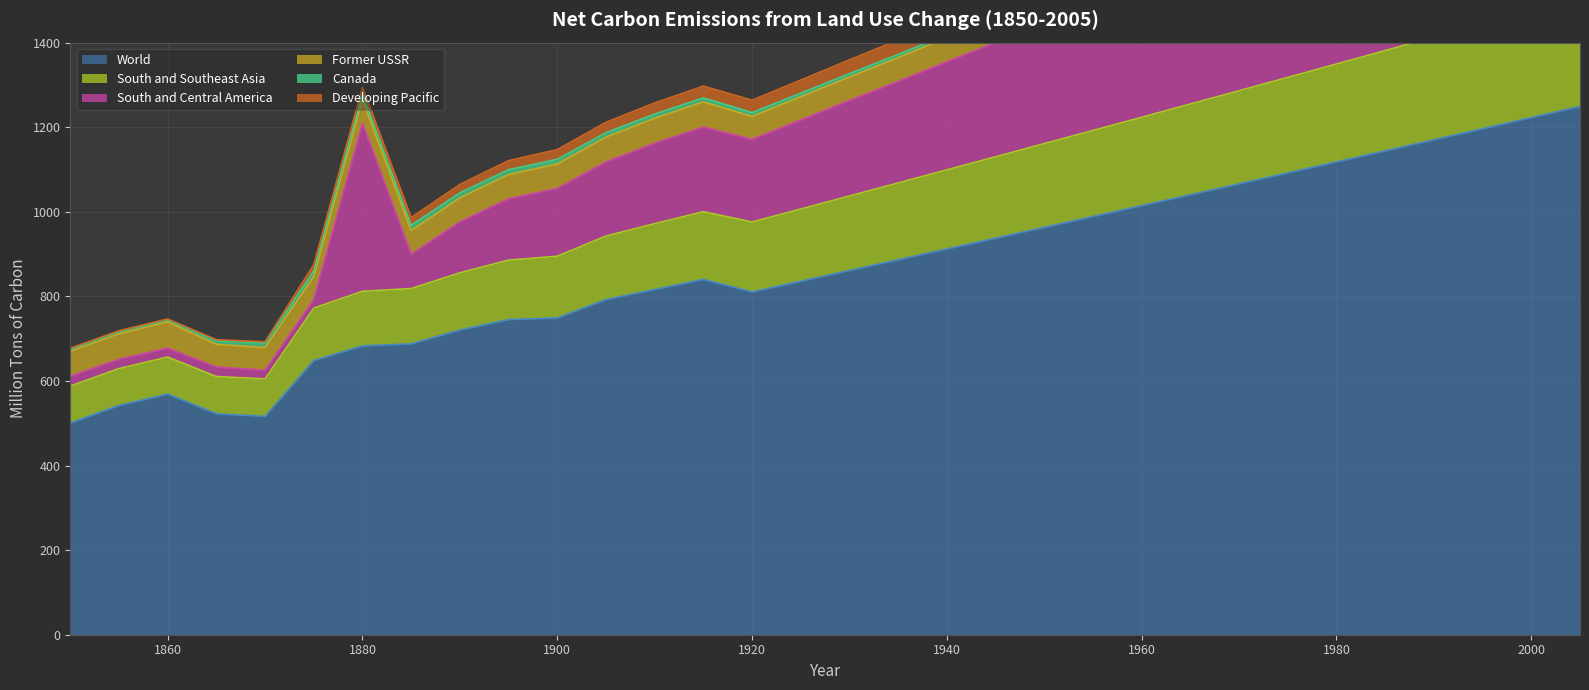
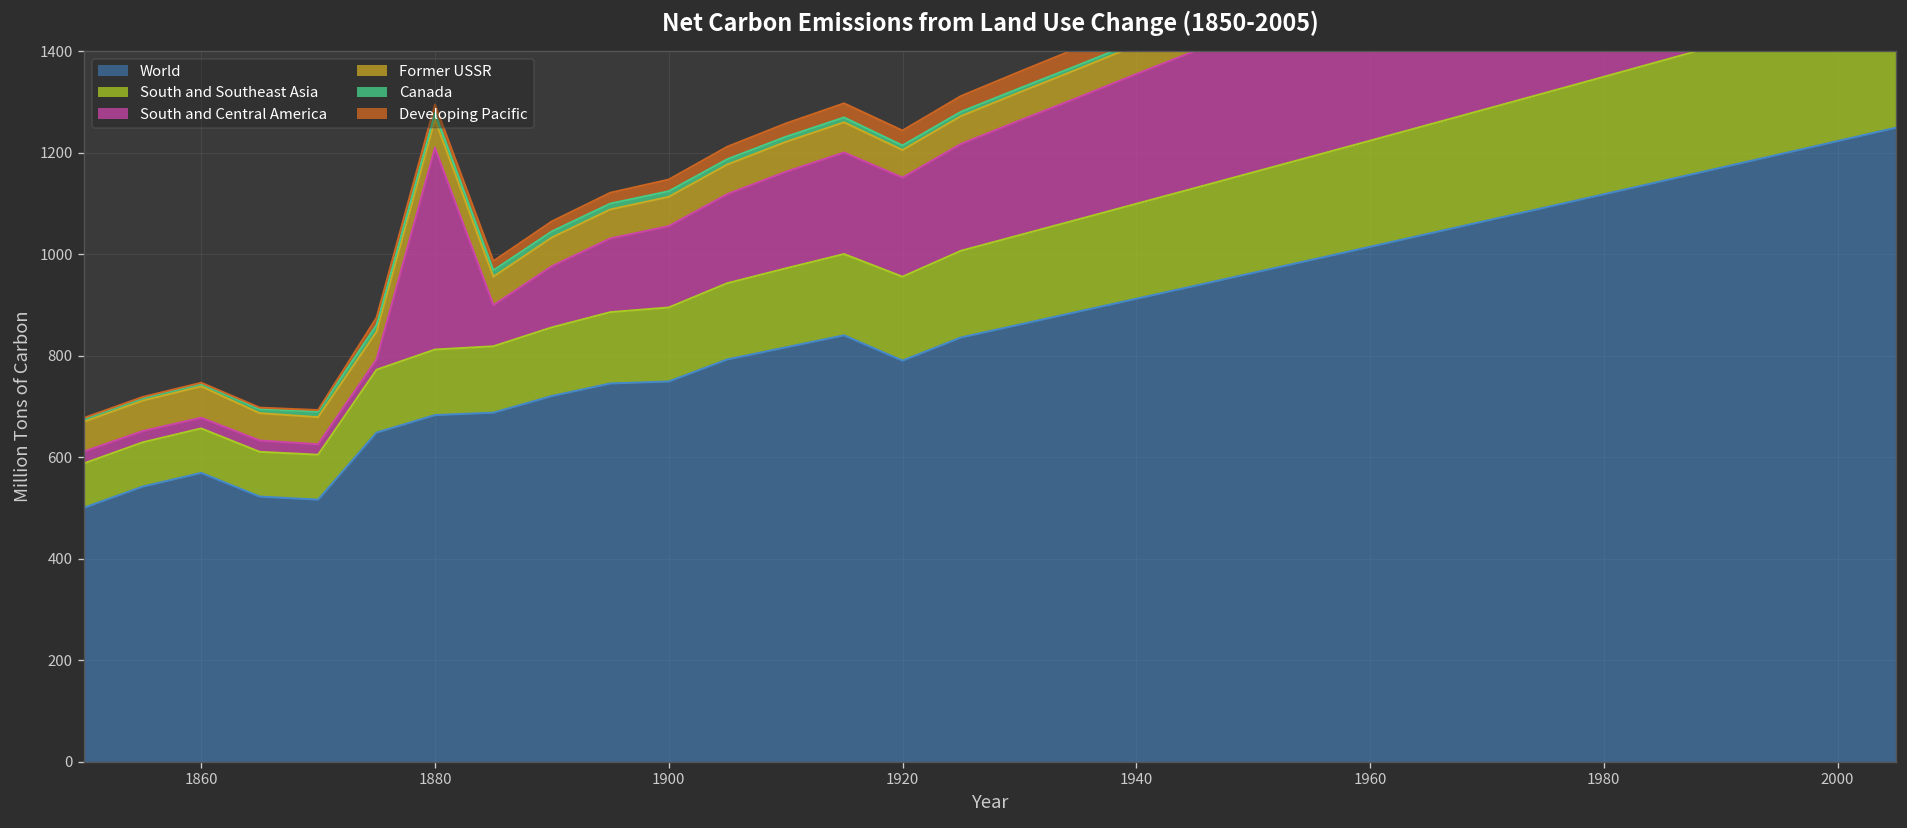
World, 1920: 810 -> 790
